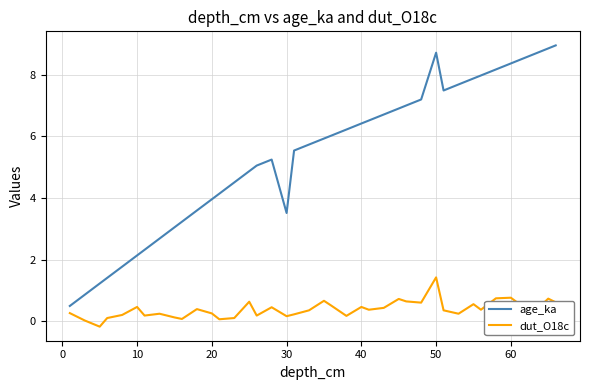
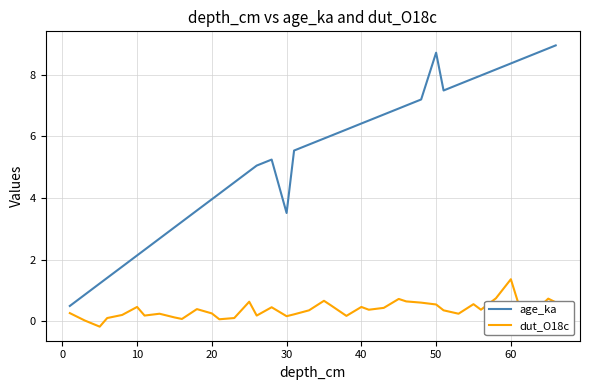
dut_O18c, 50: 1.4 -> 0.5
dut_O18c, 60: 0.8 -> 1.4
